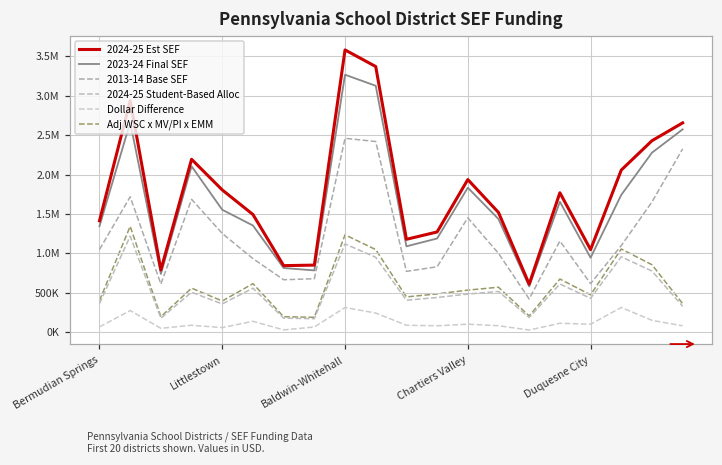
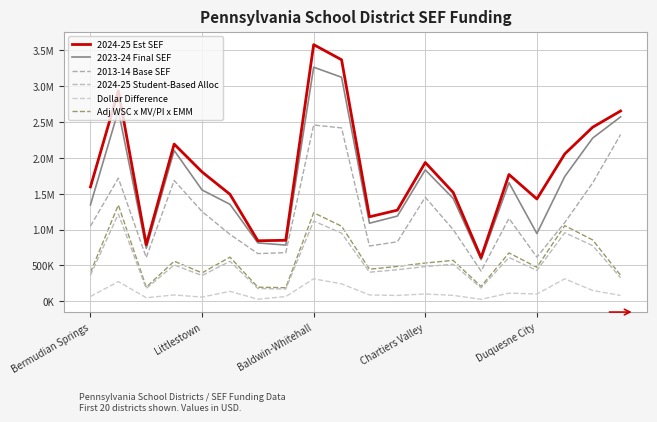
2024-25 Est SEF, Bermudian Springs: 1400000 -> 1600000
2024-25 Est SEF, Duquesne City: 1000000 -> 1400000
